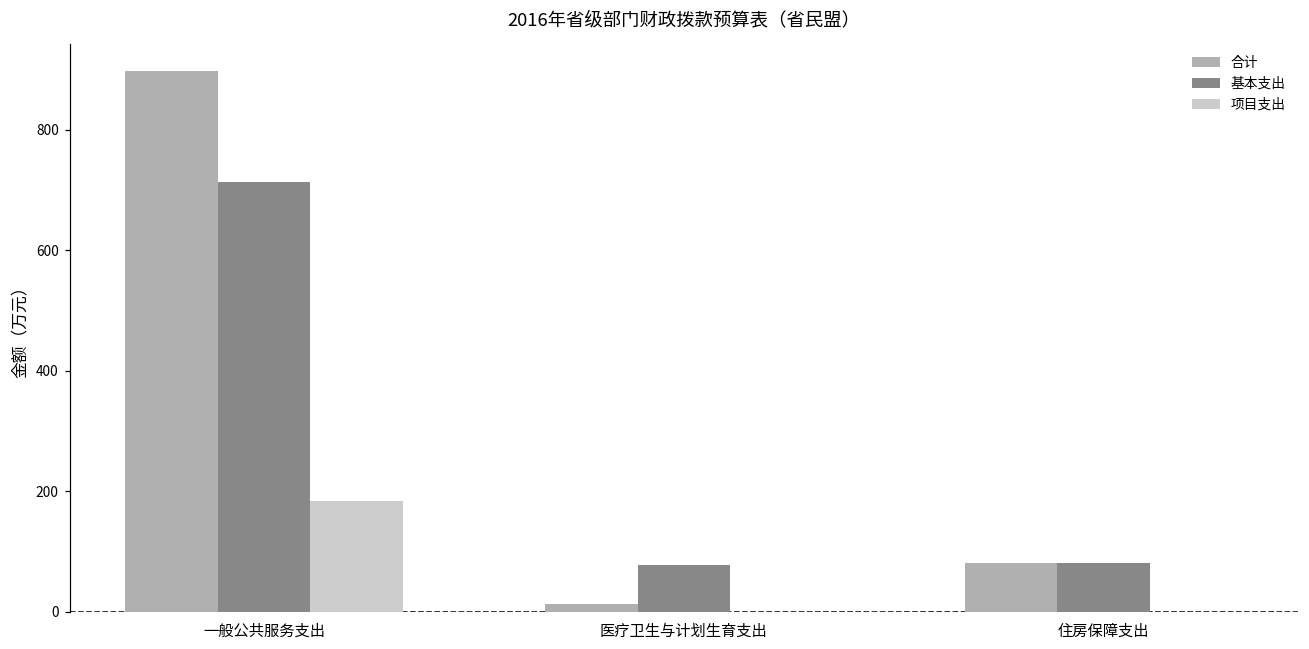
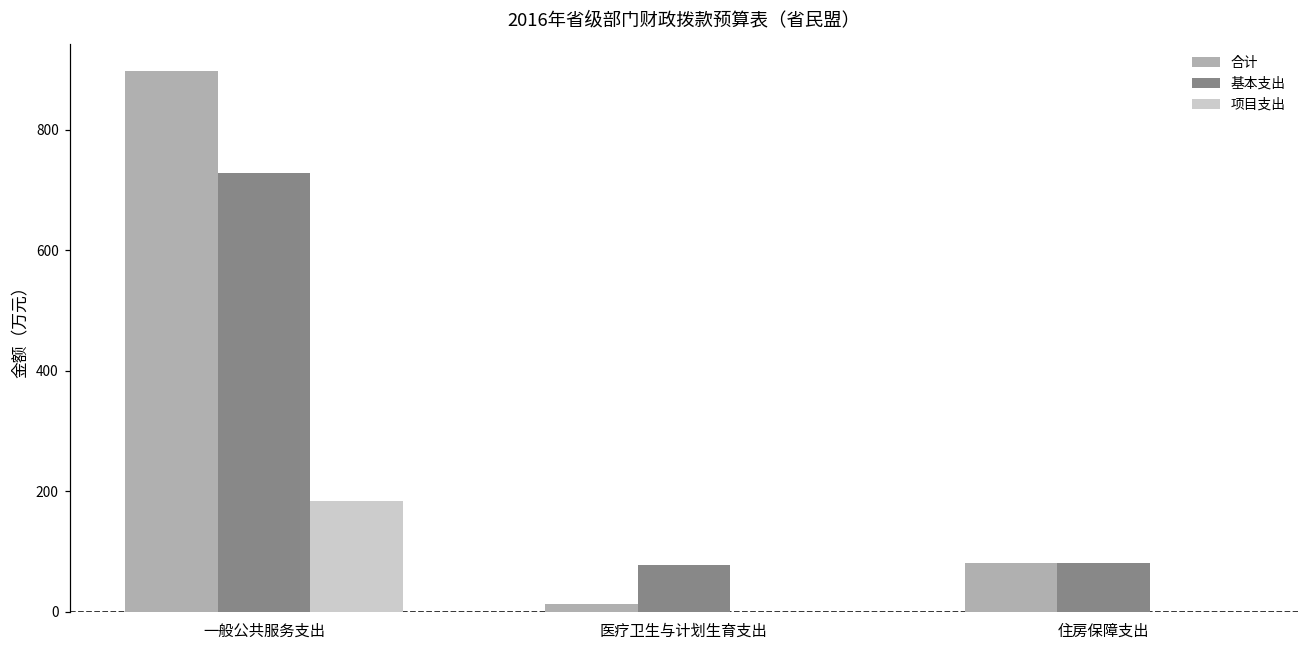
基本支出, 一般公共服务支出: 710 -> 730
